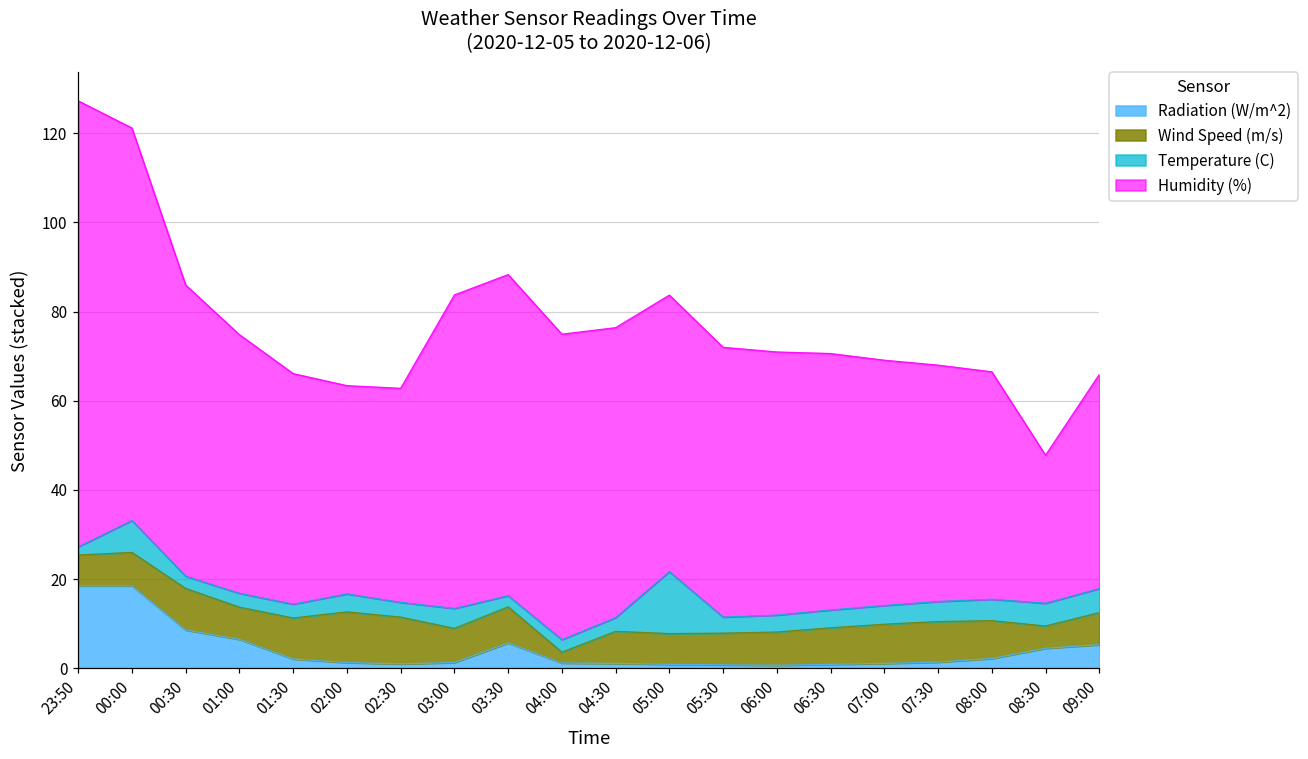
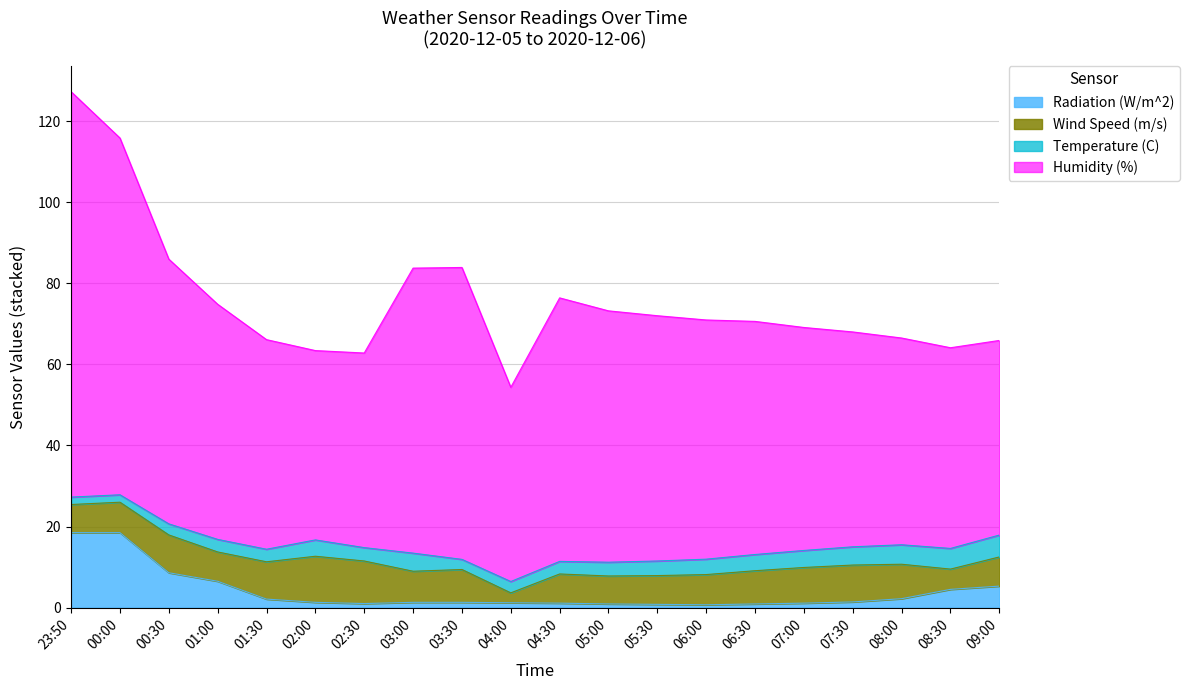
Temperature (C), 00:00: 7 -> 2
Radiation (W/m^2), 03:30: 6 -> 1
Humidity (%), 04:00: 69 -> 48
Temperature (C), 05:00: 14 -> 3
Humidity (%), 08:30: 33 -> 49
